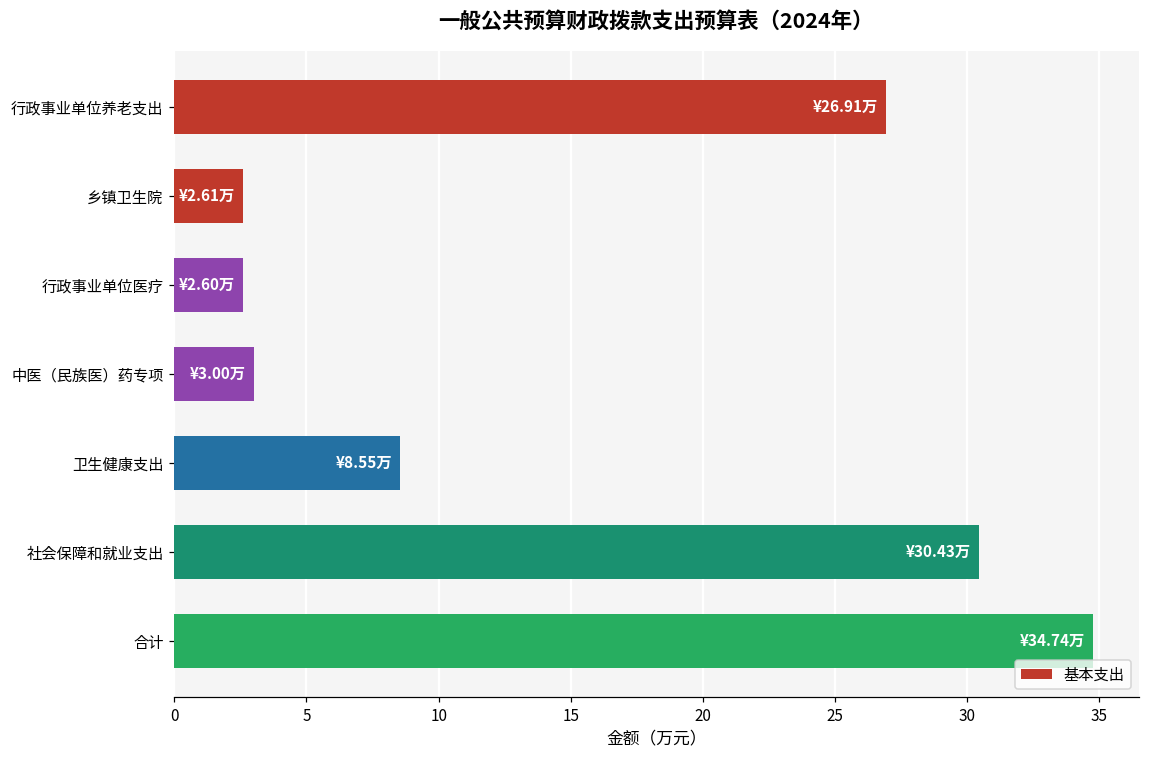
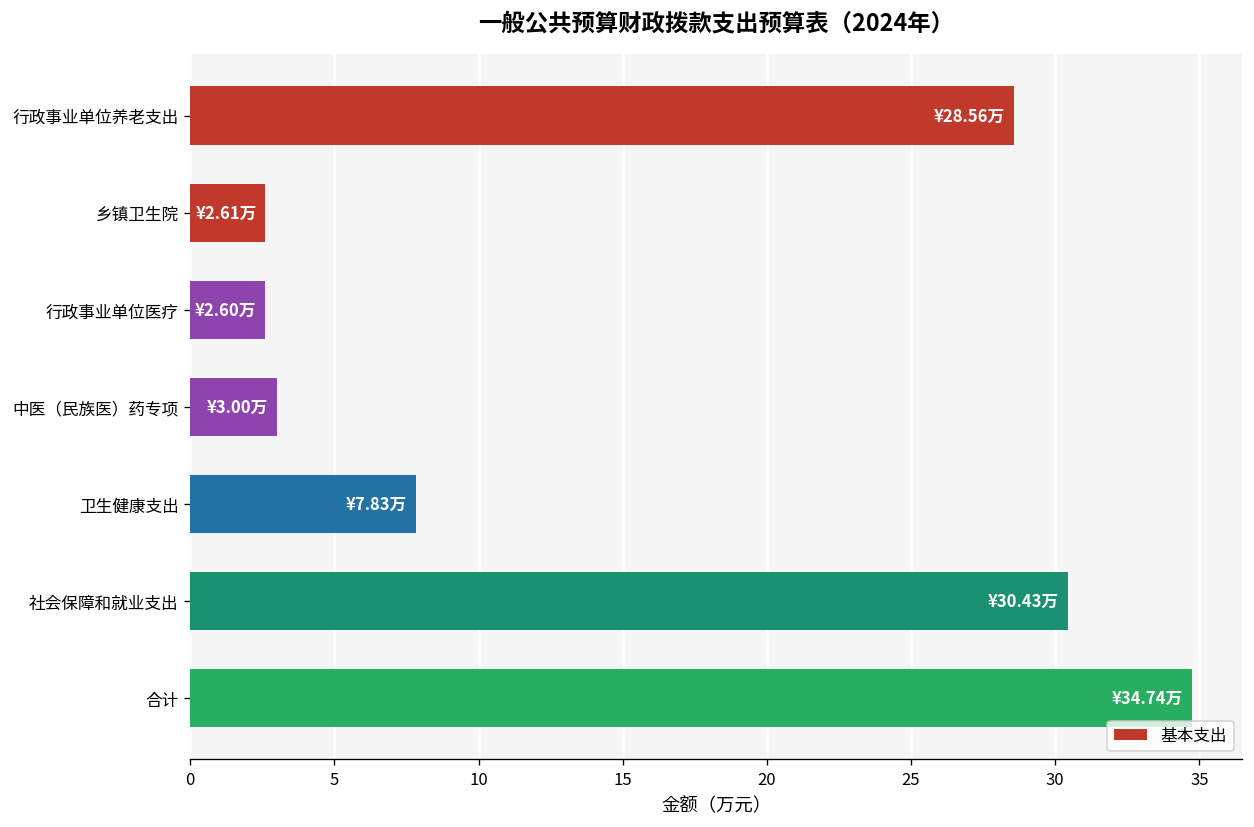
行政事业单位养老支出: ¥26.91万 -> ¥28.56万
卫生健康支出: ¥8.55万 -> ¥7.83万
